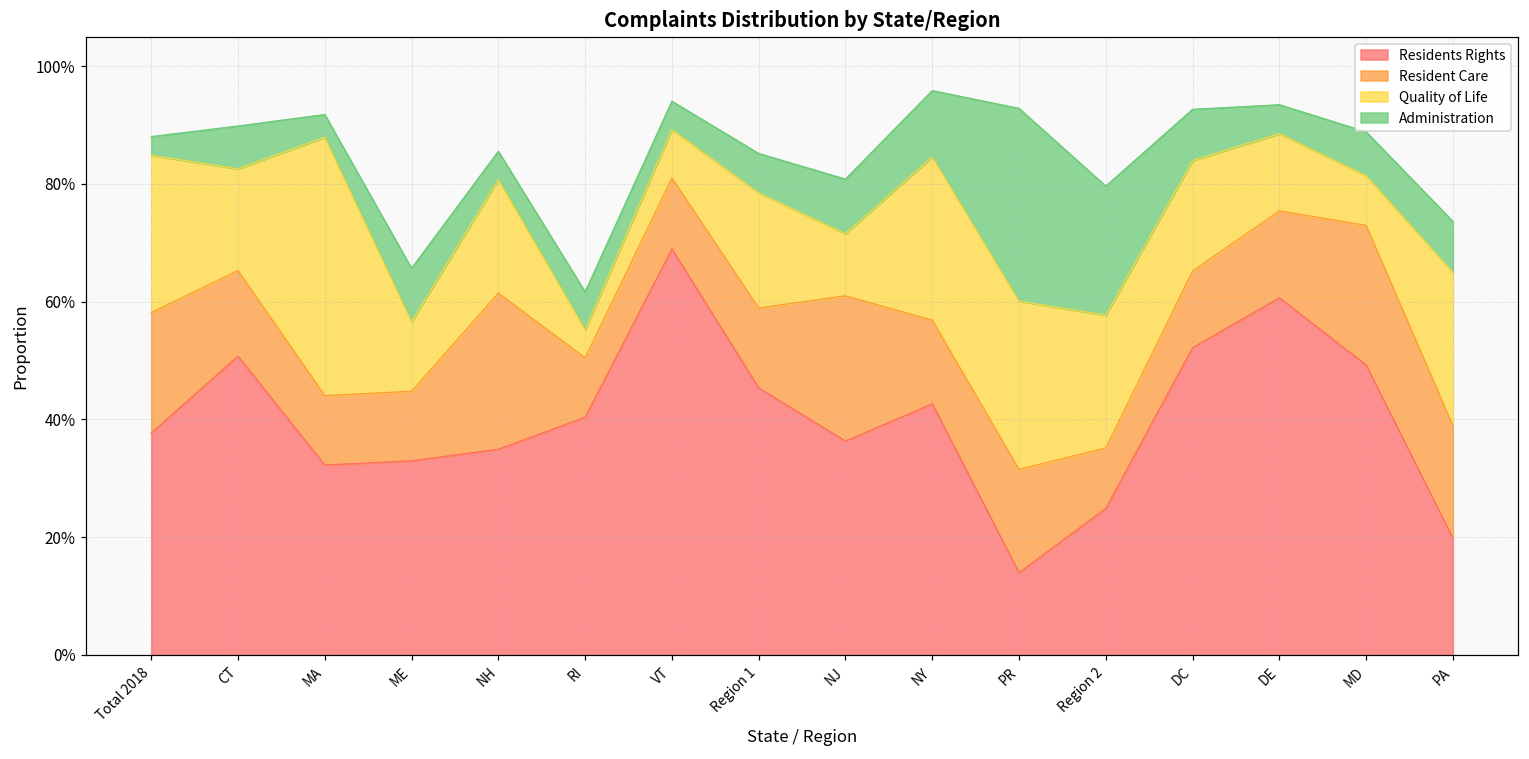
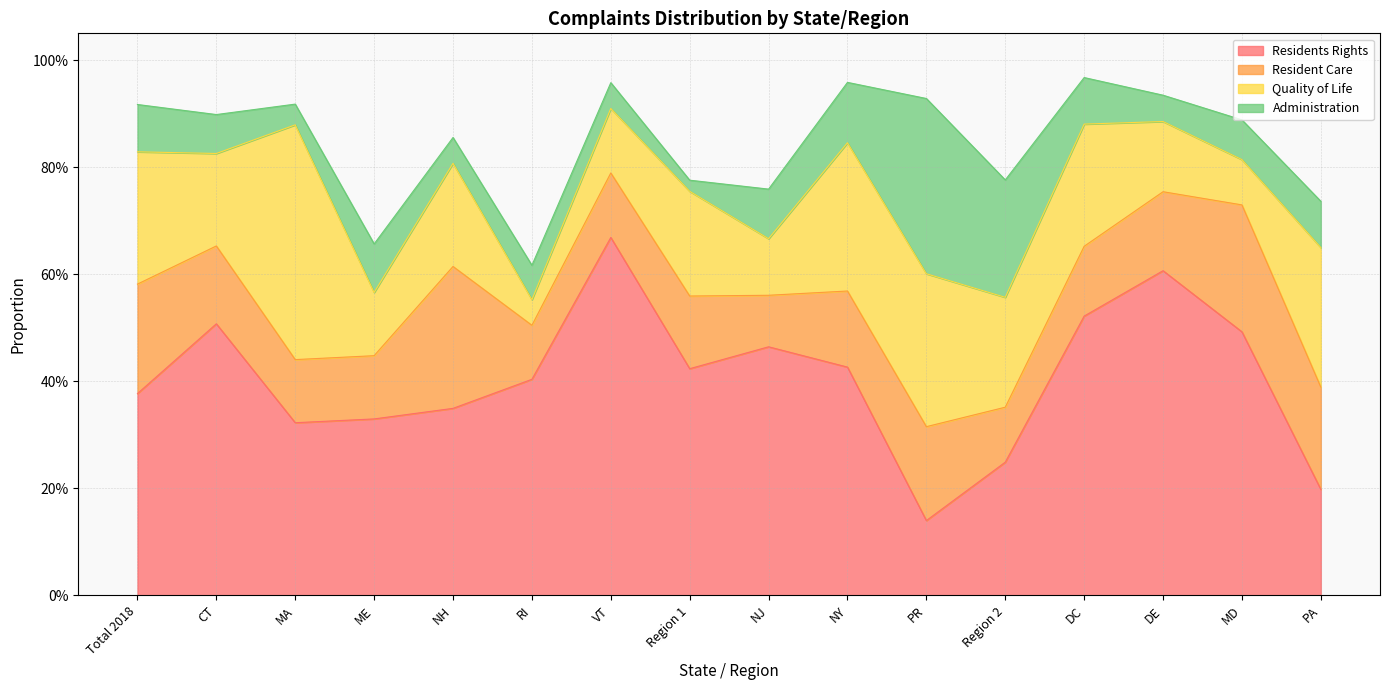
Quality of Life, Total 2018: 27% -> 25%
Administration, Total 2018: 3% -> 9%
Residents Rights, VT: 69% -> 67%
Quality of Life, VT: 8% -> 12%
Residents Rights, Region 1: 45% -> 42%
Administration, Region 1: 7% -> 2%
Residents Rights, NJ: 36% -> 46%
Resident Care, NJ: 25% -> 10%
Quality of Life, Region 2: 23% -> 21%
Quality of Life, DC: 19% -> 23%
